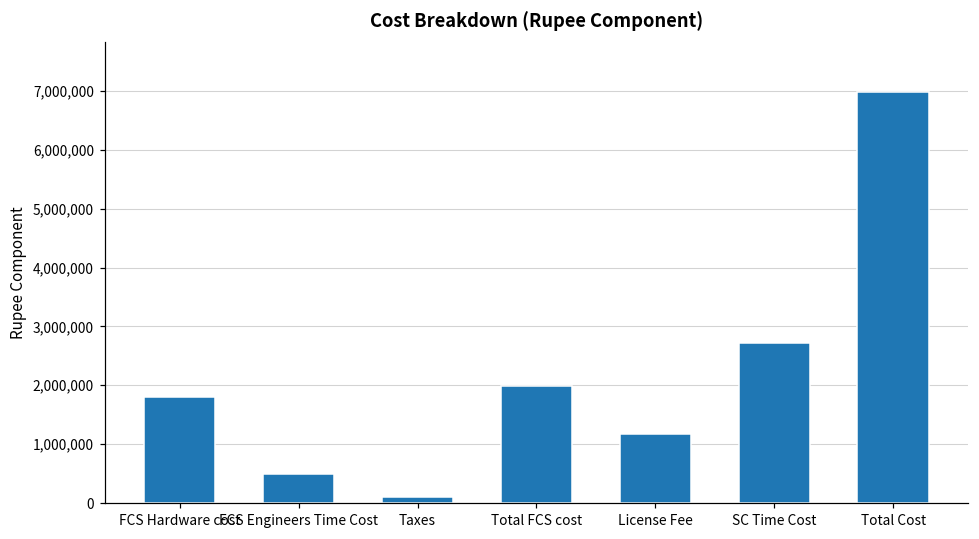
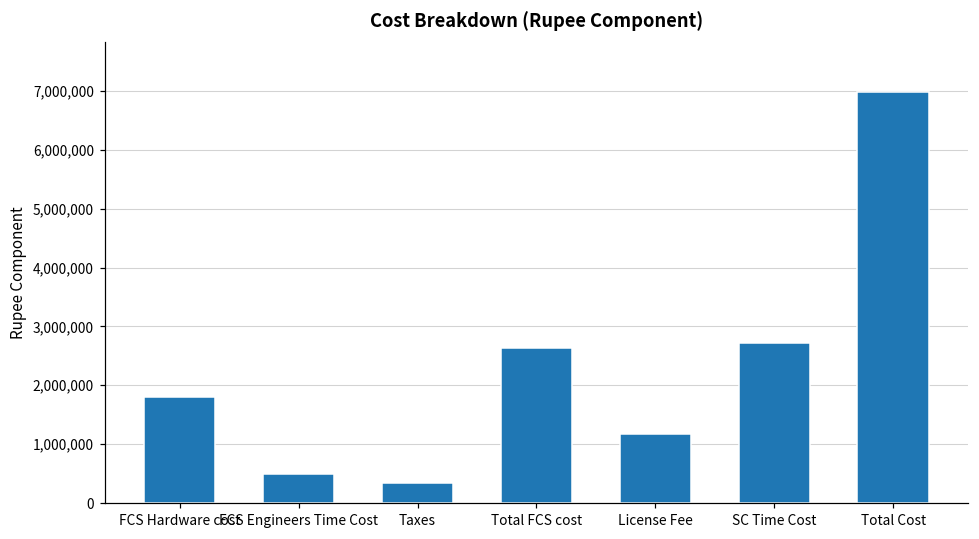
Taxes: 100,000 -> 300,000
Total FCS cost: 2,000,000 -> 2,600,000
